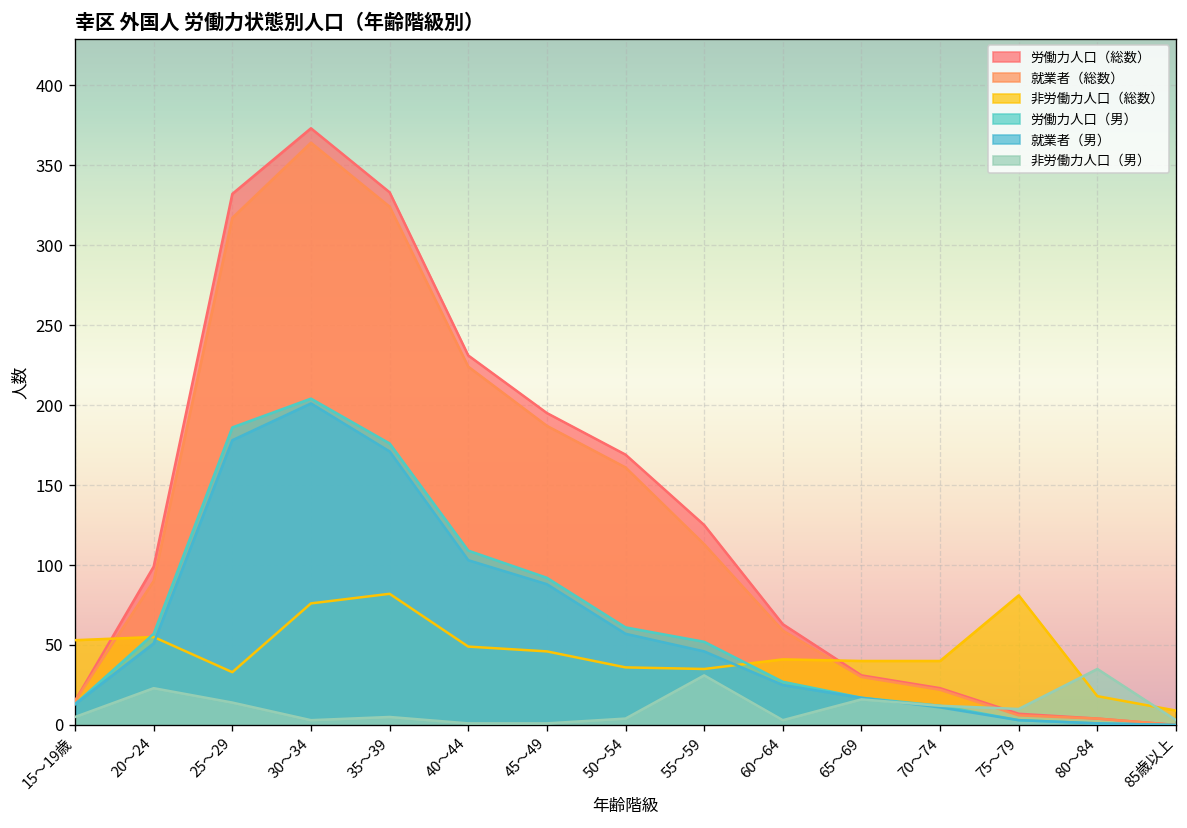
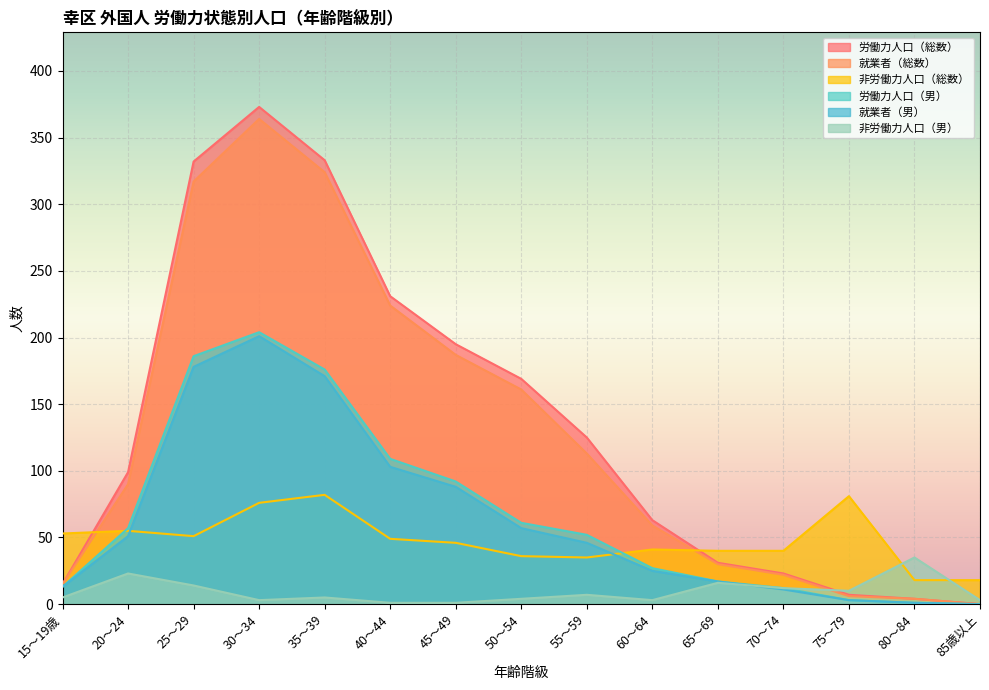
非労働力人口（総数）, 25～29: 33 -> 51
非労働力人口（男）, 55～59: 31 -> 7
非労働力人口（総数）, 85歳以上: 9 -> 18
